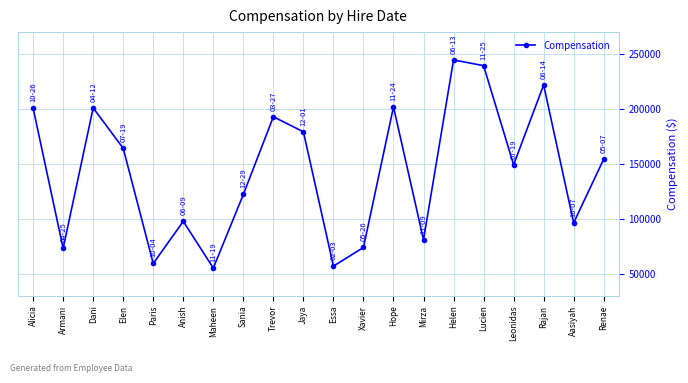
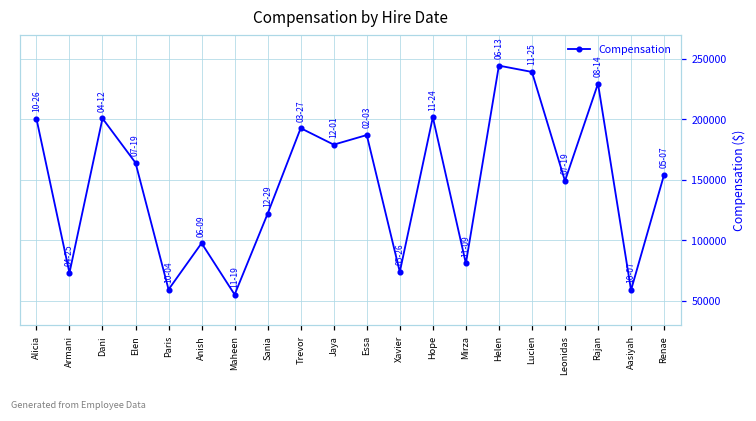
Essa: 57000 -> 187000
Rajan: 222000 -> 230000
Aasiyah: 96000 -> 59000
